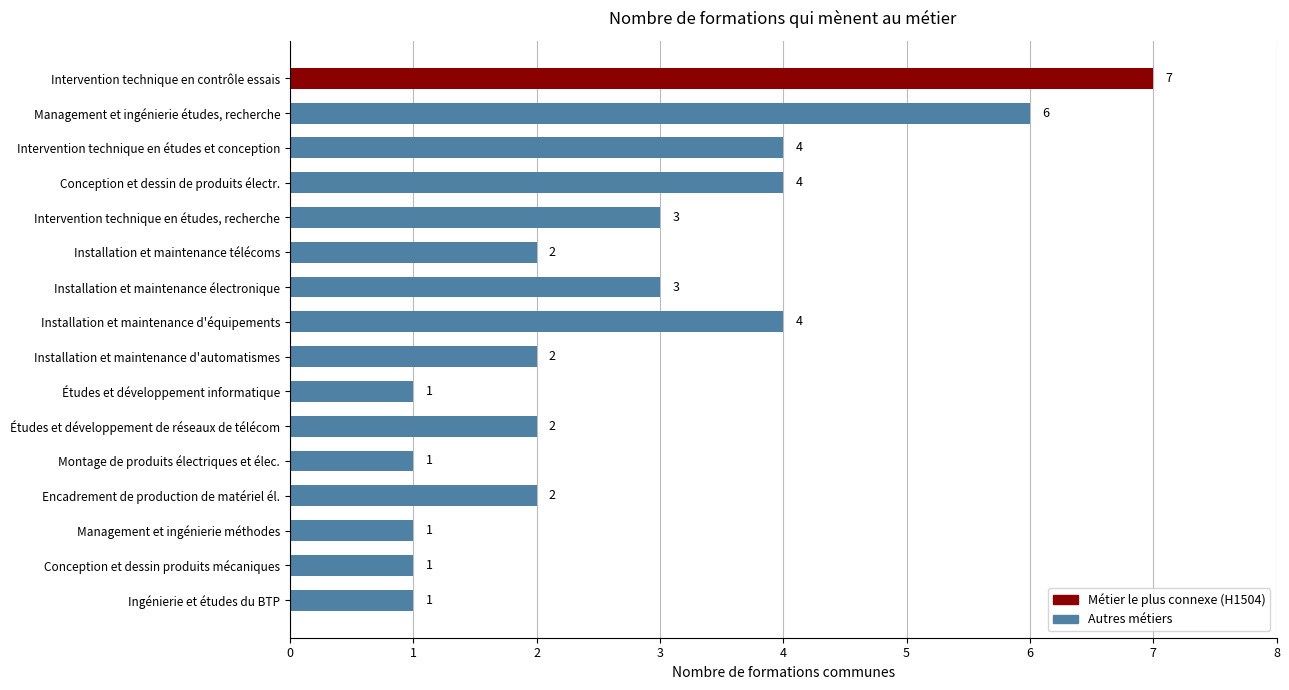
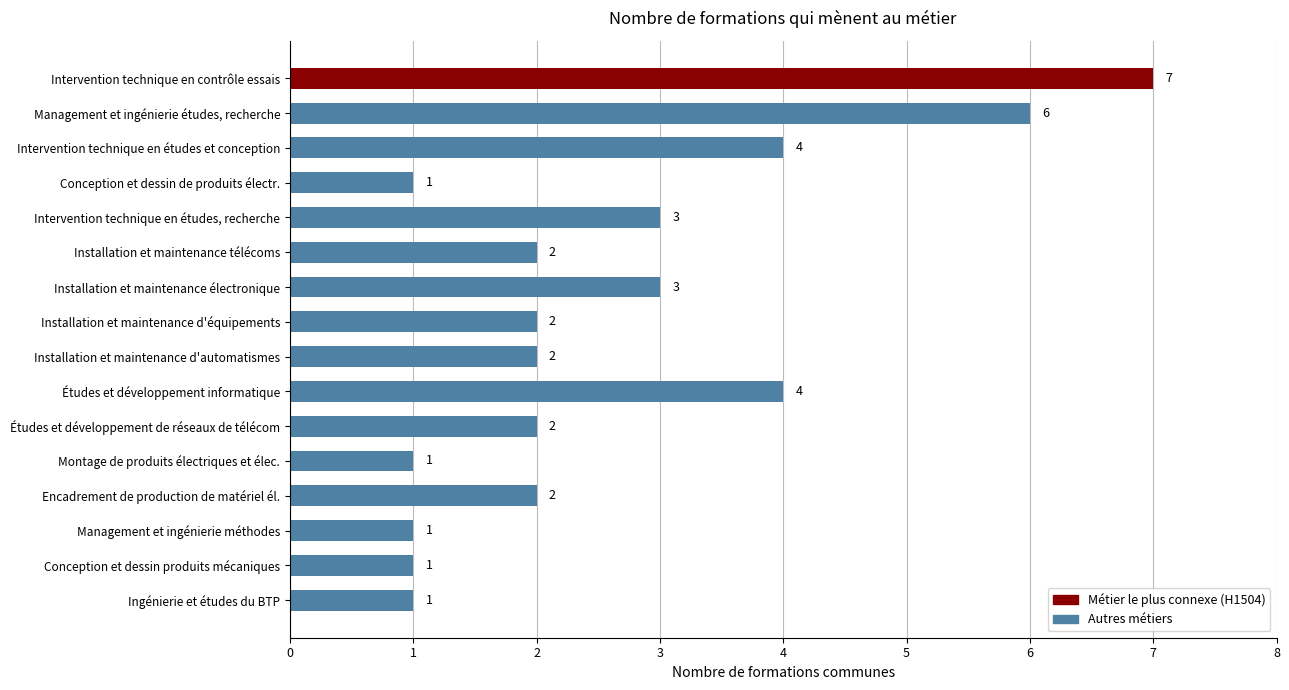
Conception et dessin de produits électr.: 4 -> 1
Installation et maintenance d'équipements: 4 -> 2
Études et développement informatique: 1 -> 4
